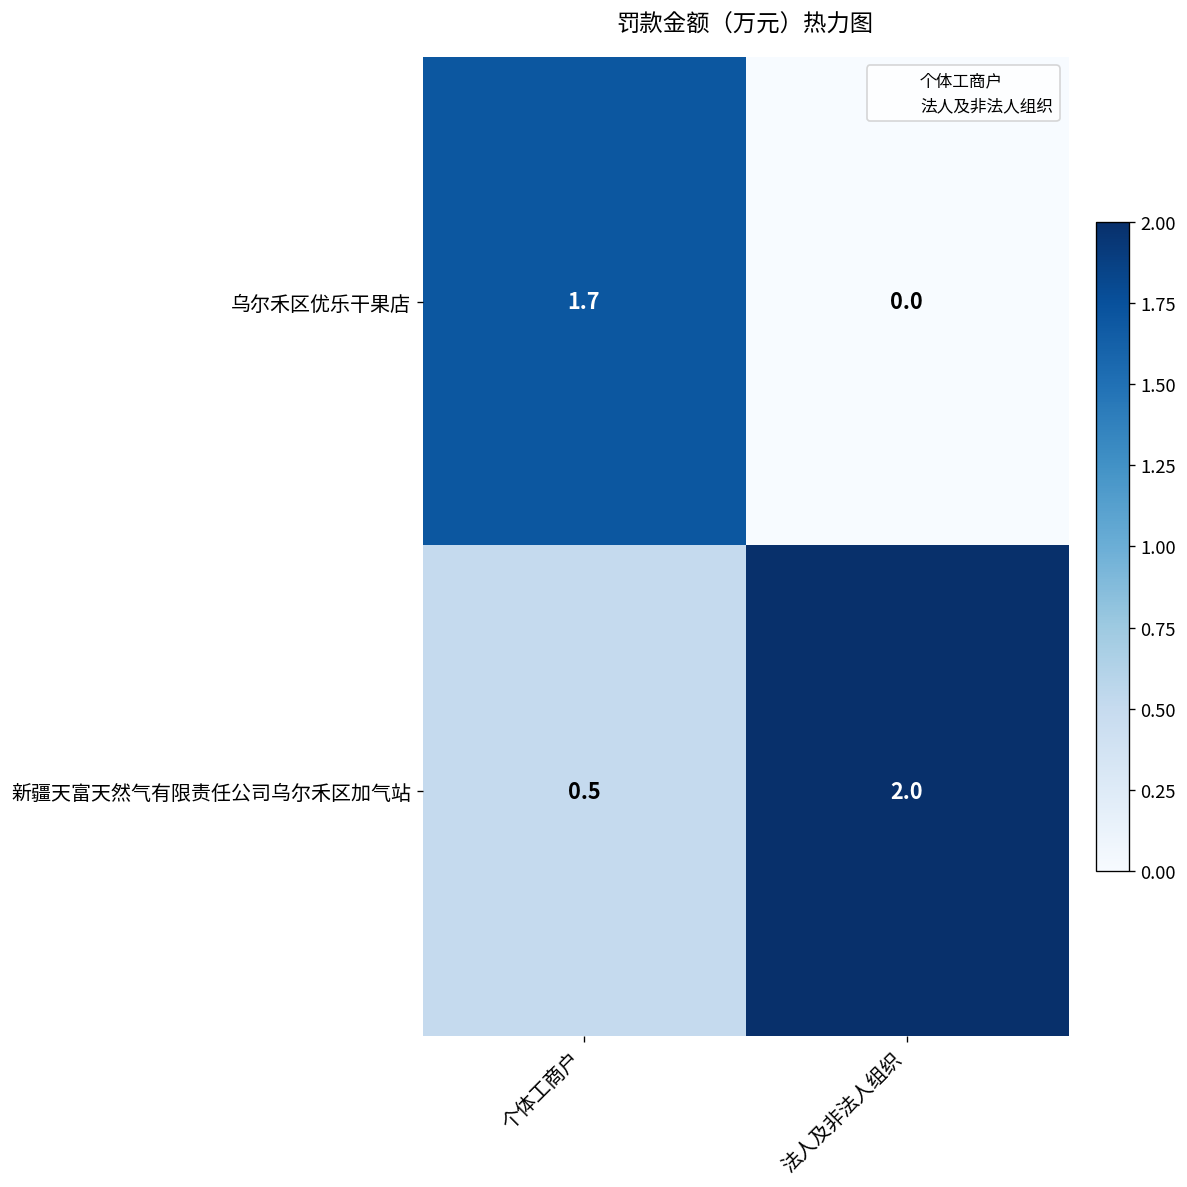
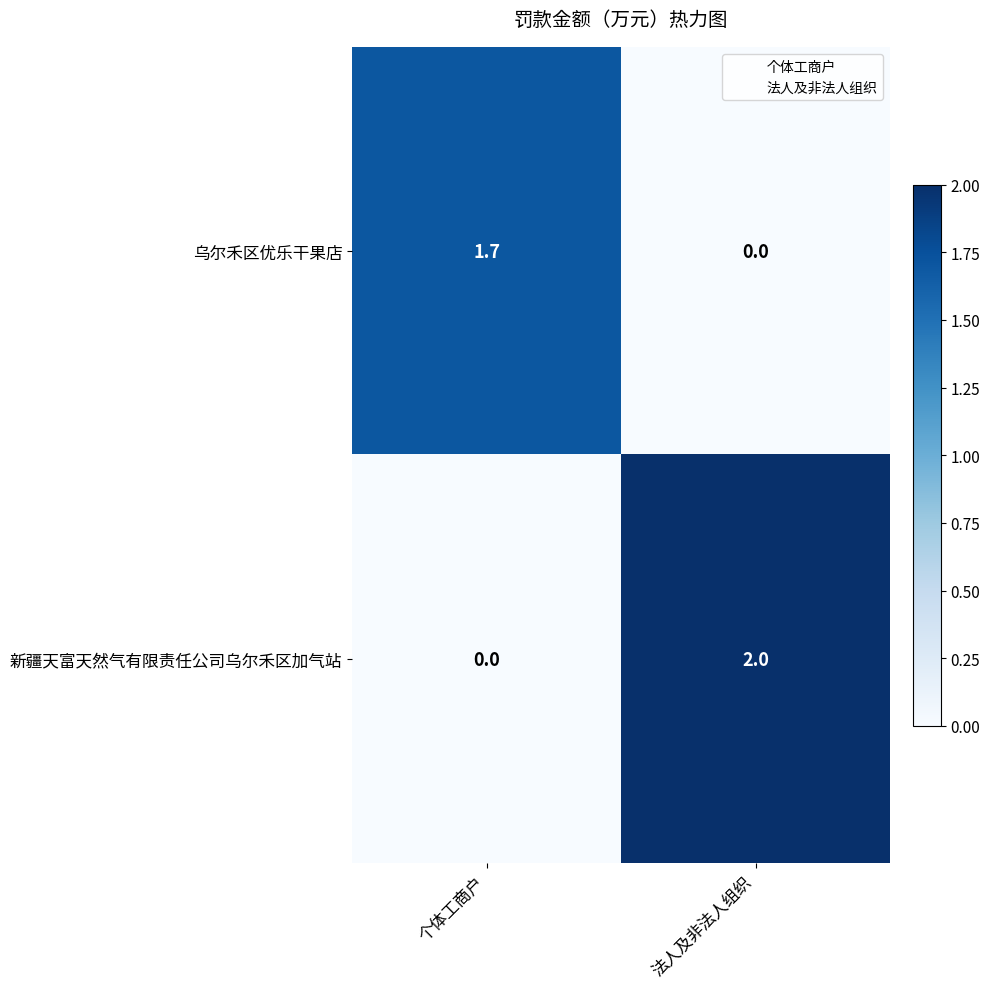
新疆天富天然气有限责任公司乌尔禾区加气站, 个体工商户: 0.5 -> 0.0
